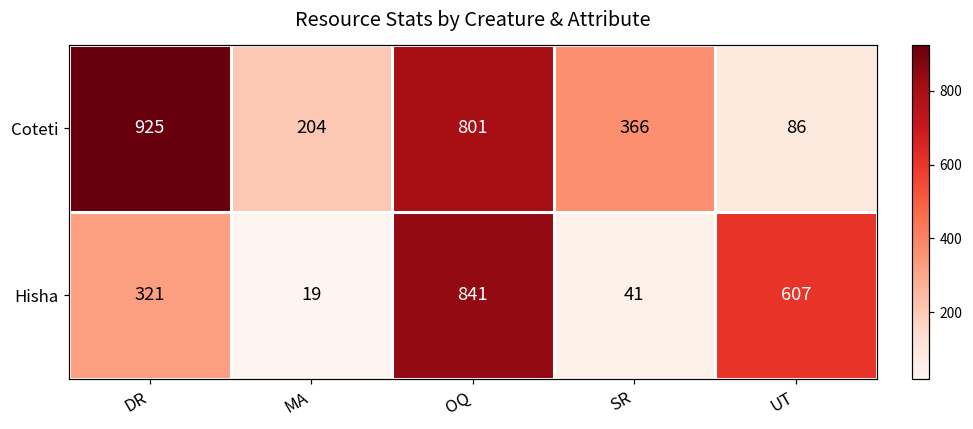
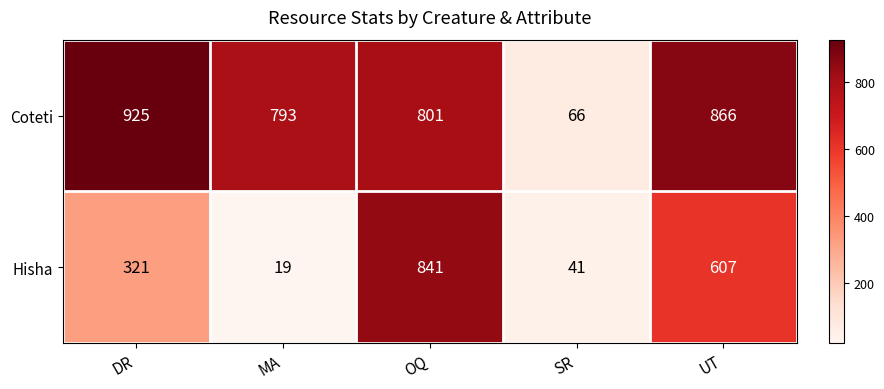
Coteti, MA: 204 -> 793
Coteti, SR: 366 -> 66
Coteti, UT: 86 -> 866
